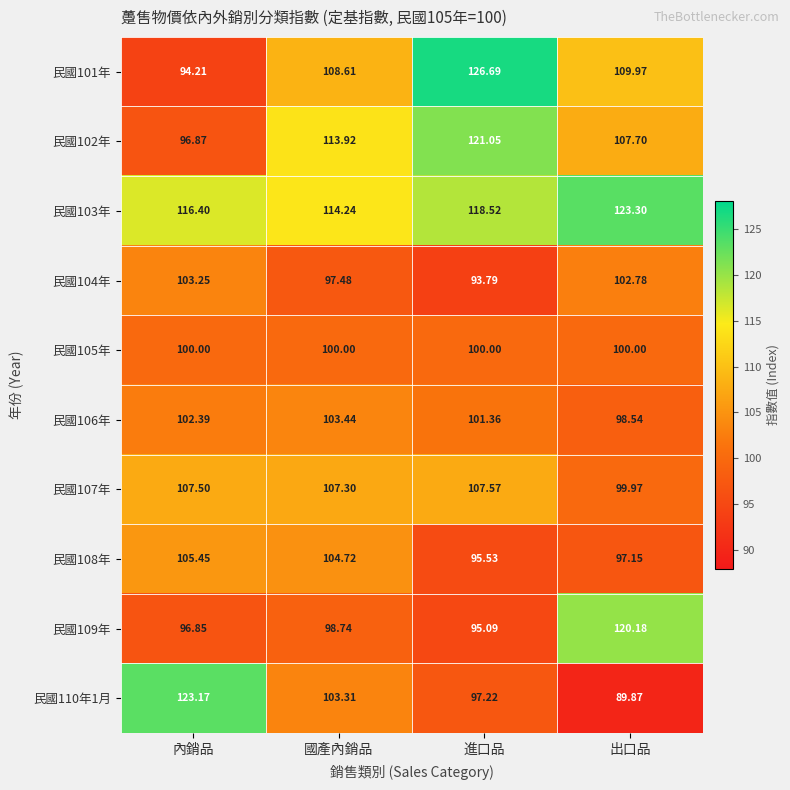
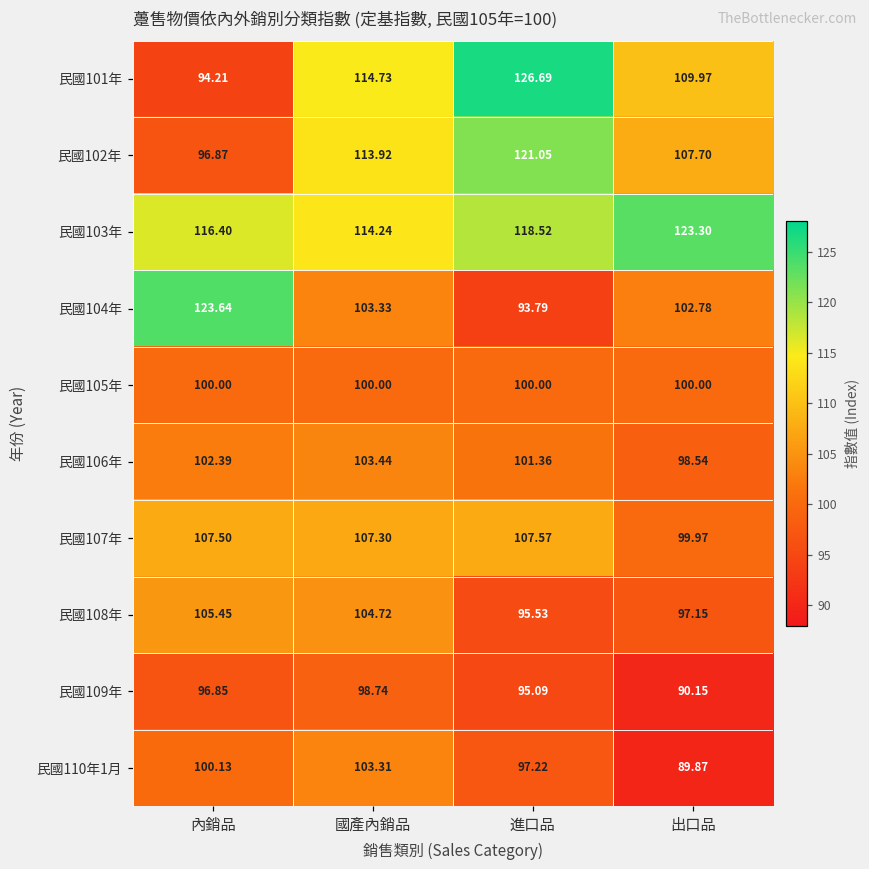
民國101年, 國產內銷品: 108.61 -> 114.73
民國104年, 內銷品: 103.25 -> 123.64
民國104年, 國產內銷品: 97.48 -> 103.33
民國109年, 出口品: 120.18 -> 90.15
民國110年1月, 內銷品: 123.17 -> 100.13
